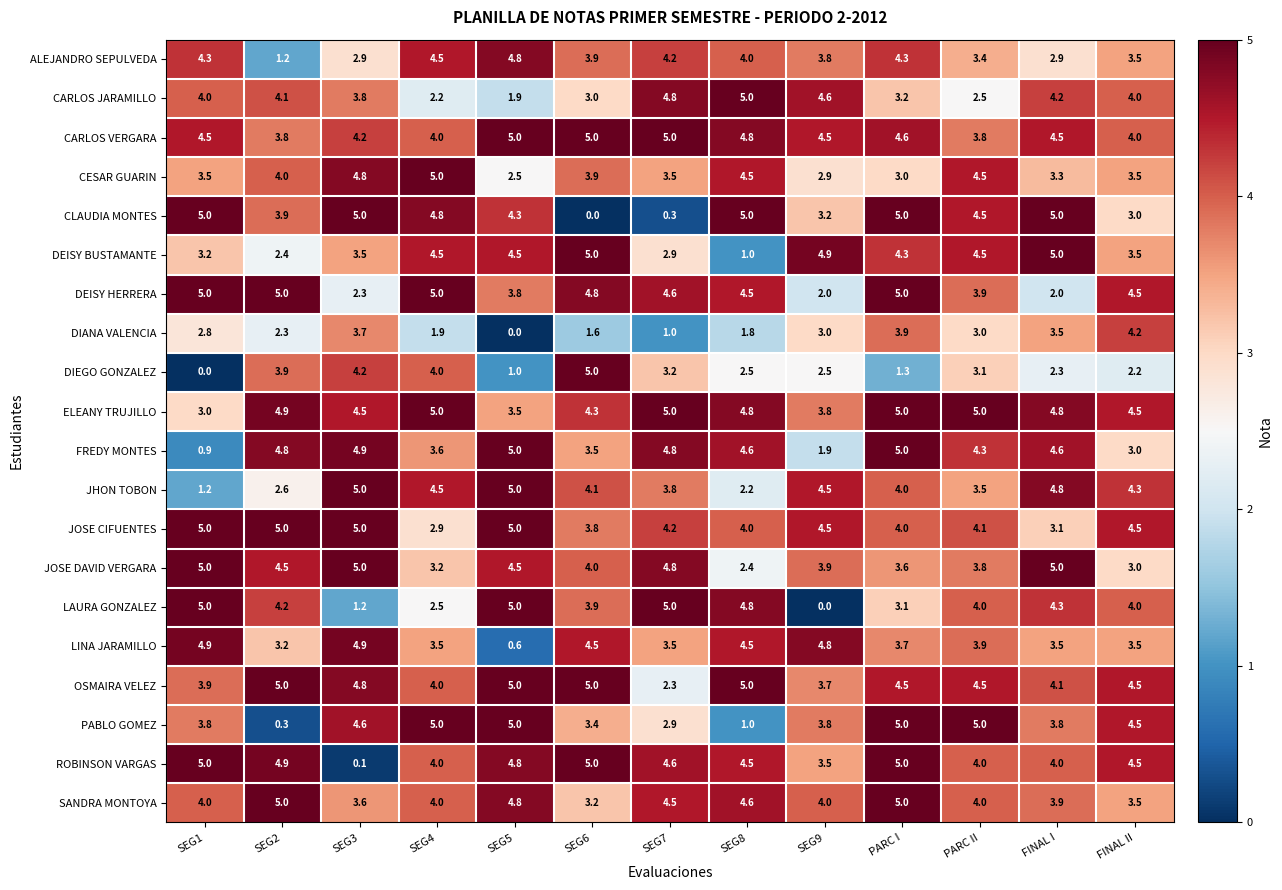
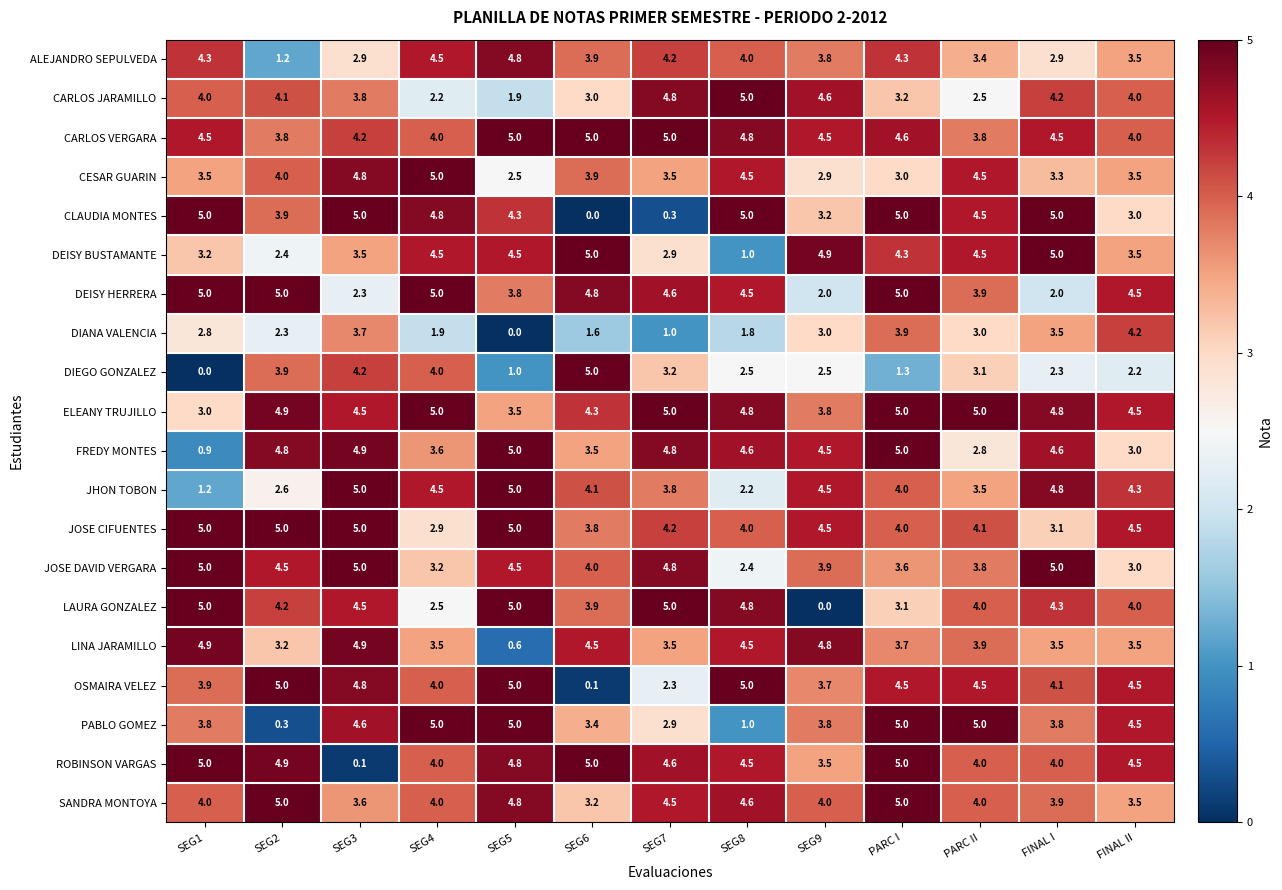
FREDY MONTES, SEG9: 1.9 -> 4.5
FREDY MONTES, PARC II: 4.3 -> 2.8
LAURA GONZALEZ, SEG3: 1.2 -> 4.5
OSMAIRA VELEZ, SEG6: 5.0 -> 0.1
